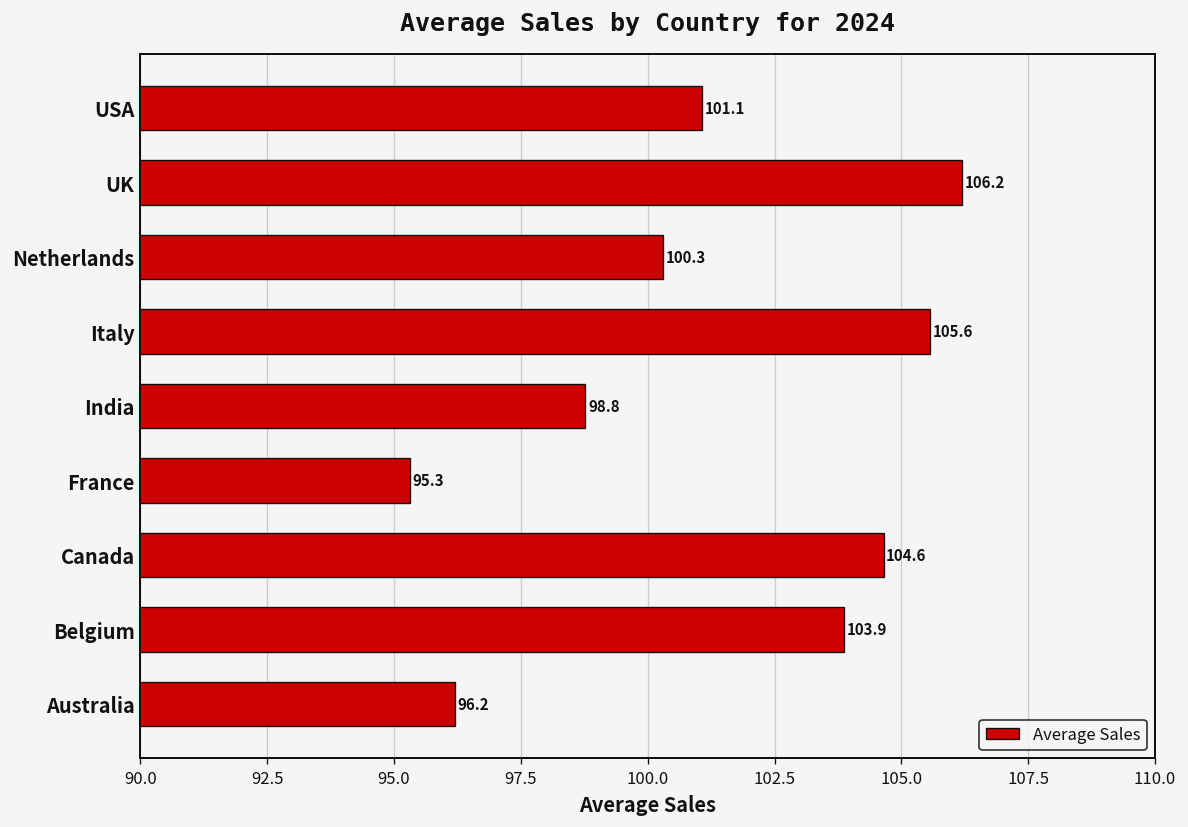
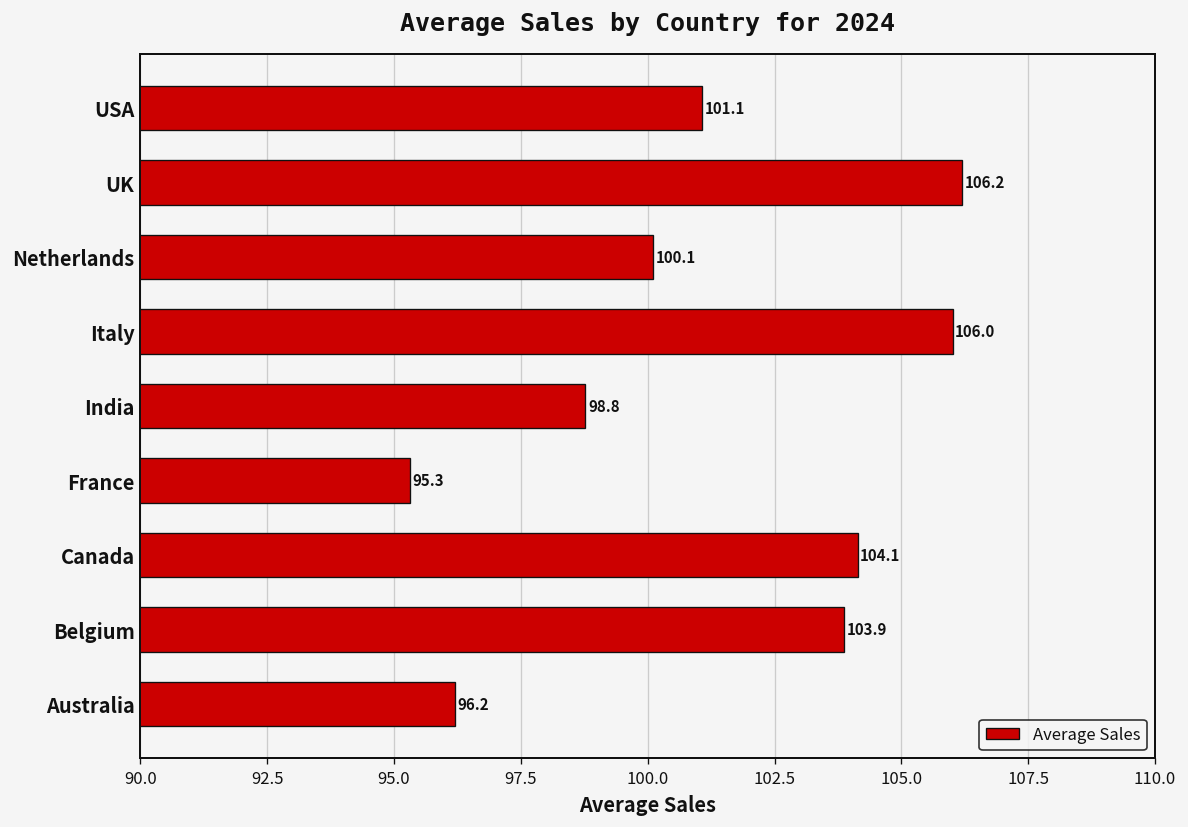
Netherlands: 100.3 -> 100.1
Italy: 105.6 -> 106.0
Canada: 104.6 -> 104.1
